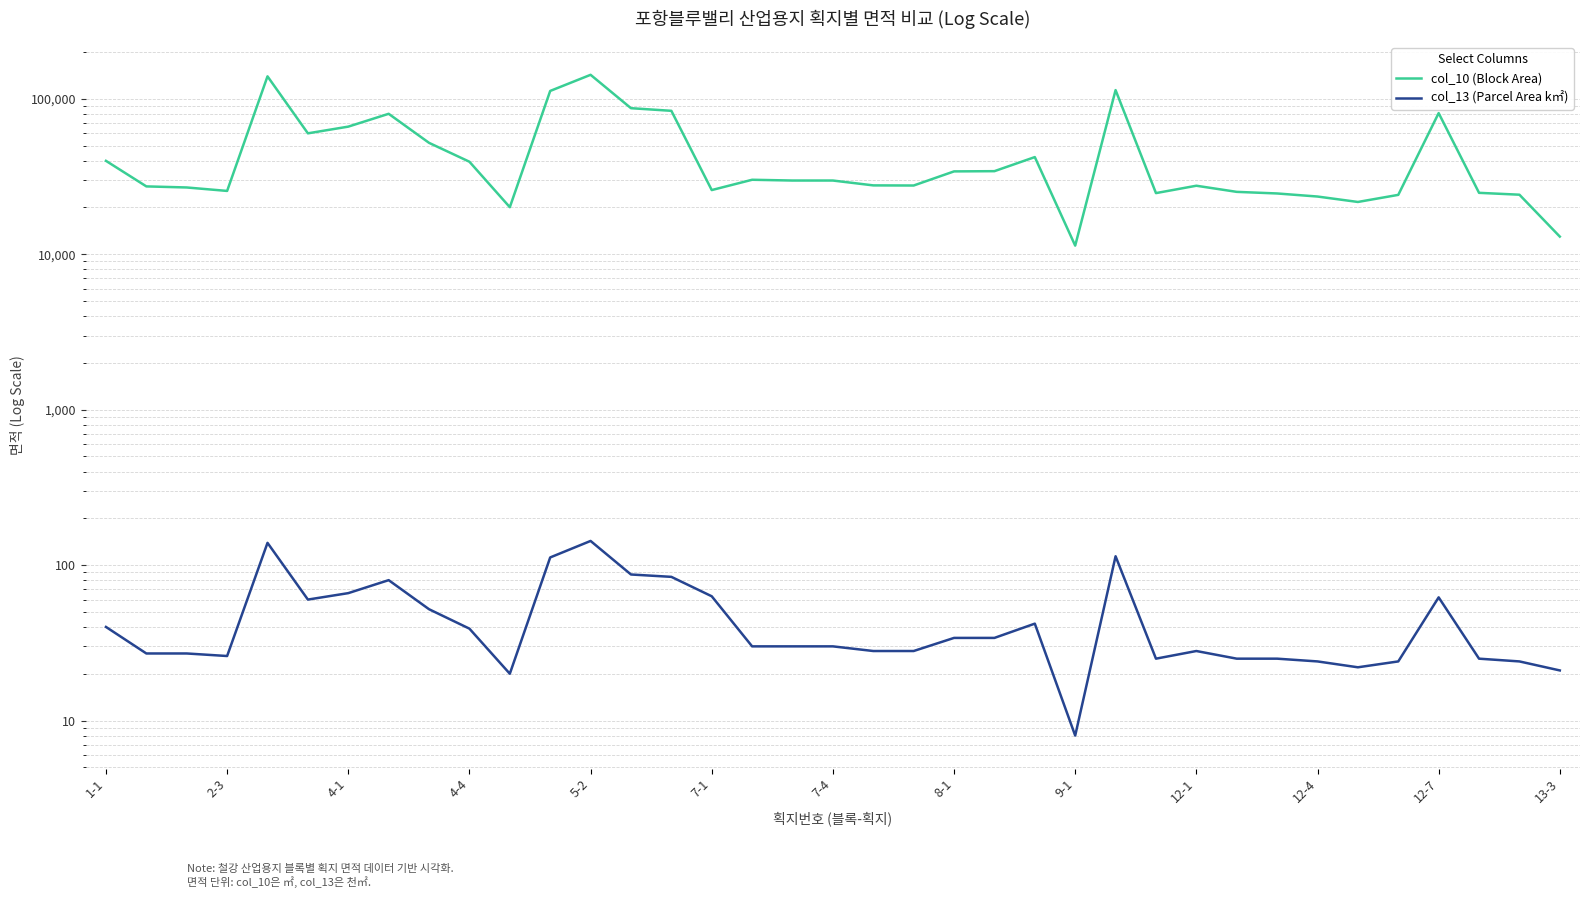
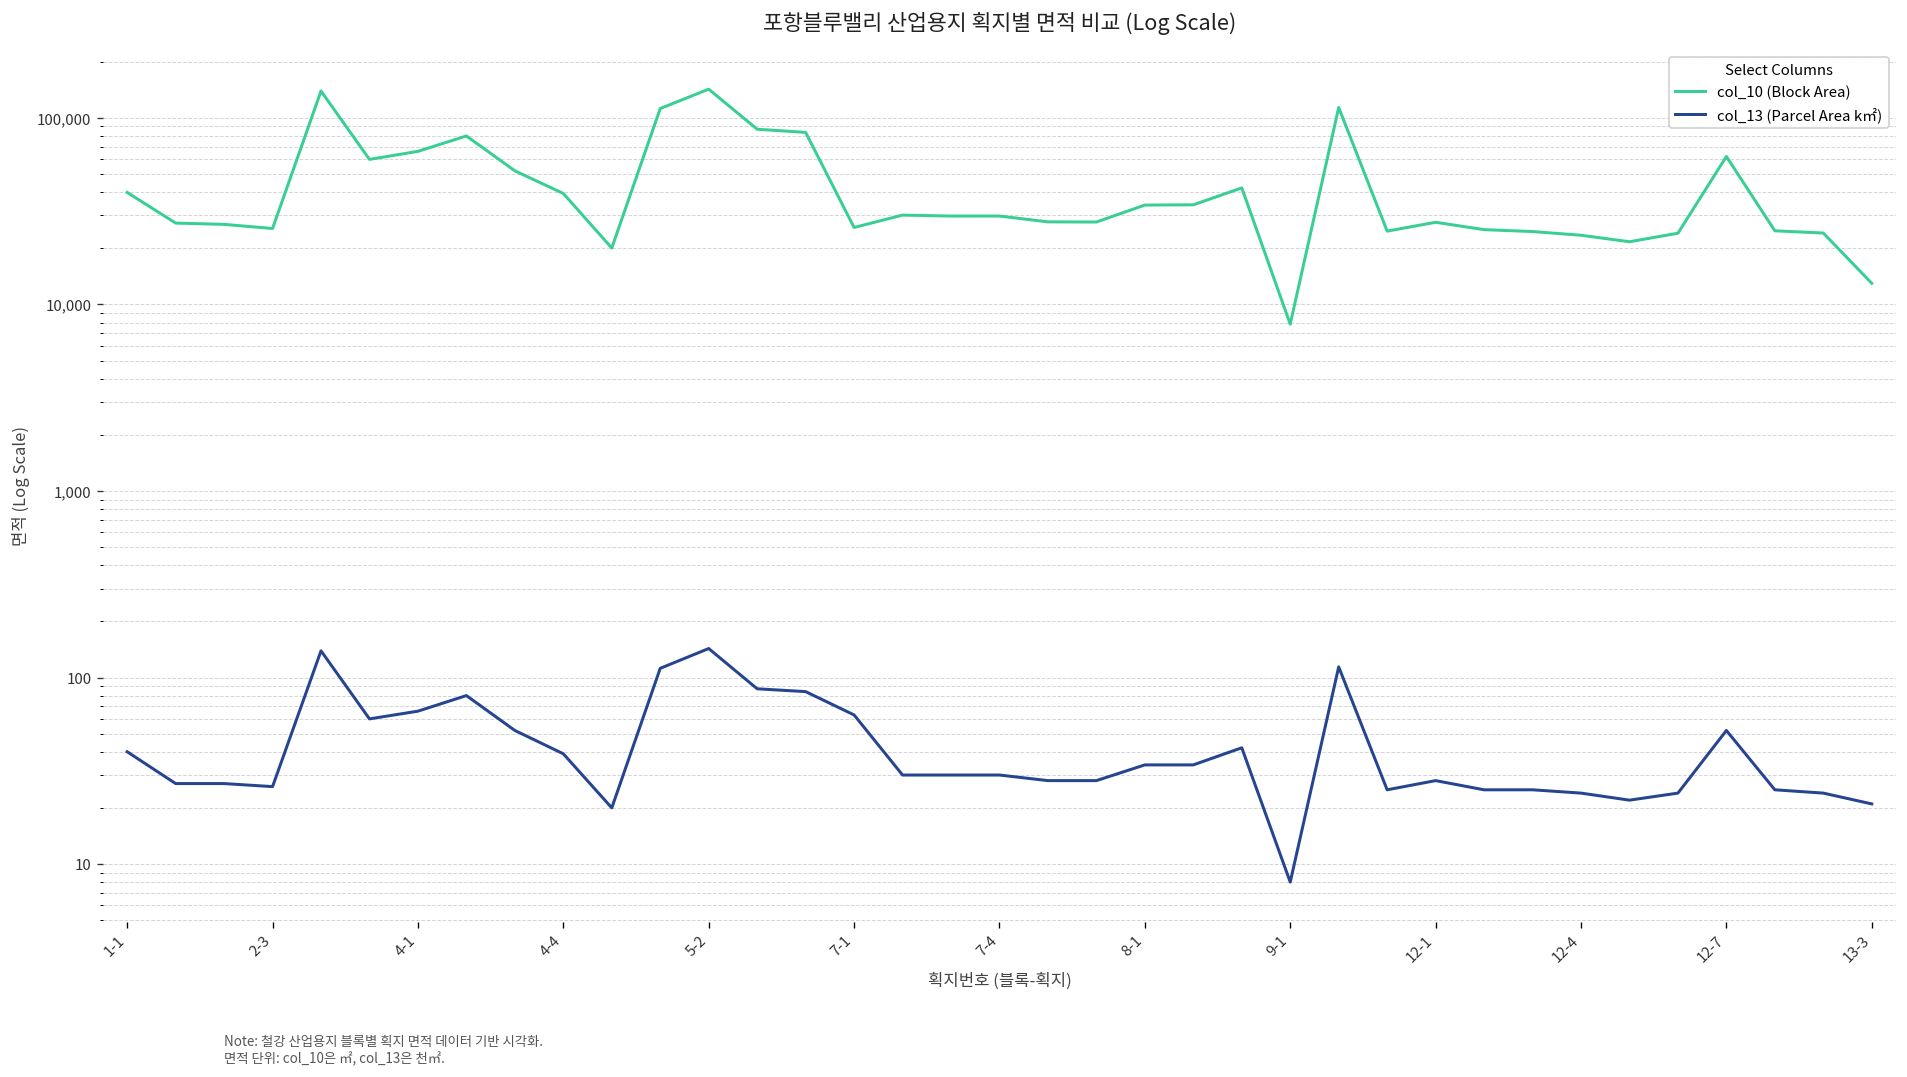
col_10 (Block Area), 9-1: 11,000 -> 8,000
col_10 (Block Area), 12-7: 80,000 -> 62,000
col_13 (Parcel Area k㎡), 12-7: 62 -> 52
